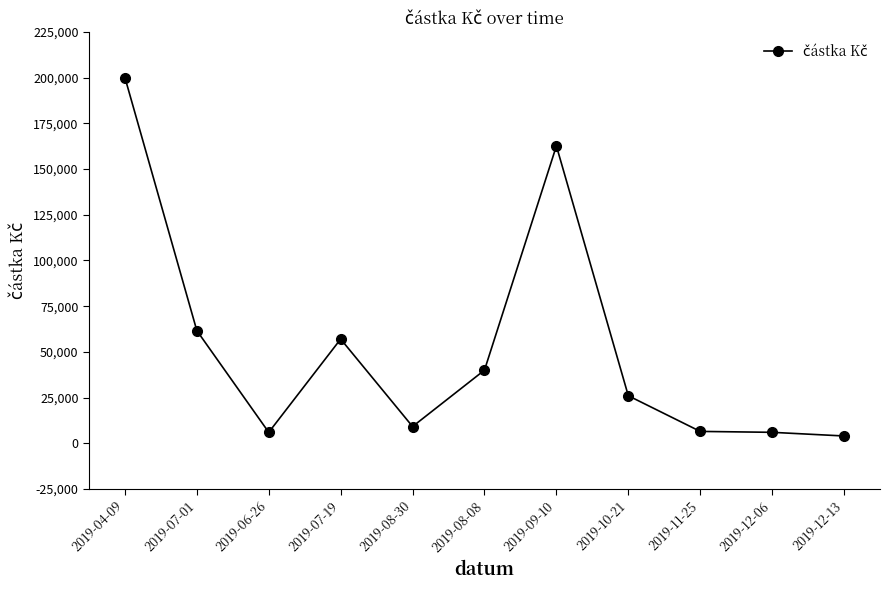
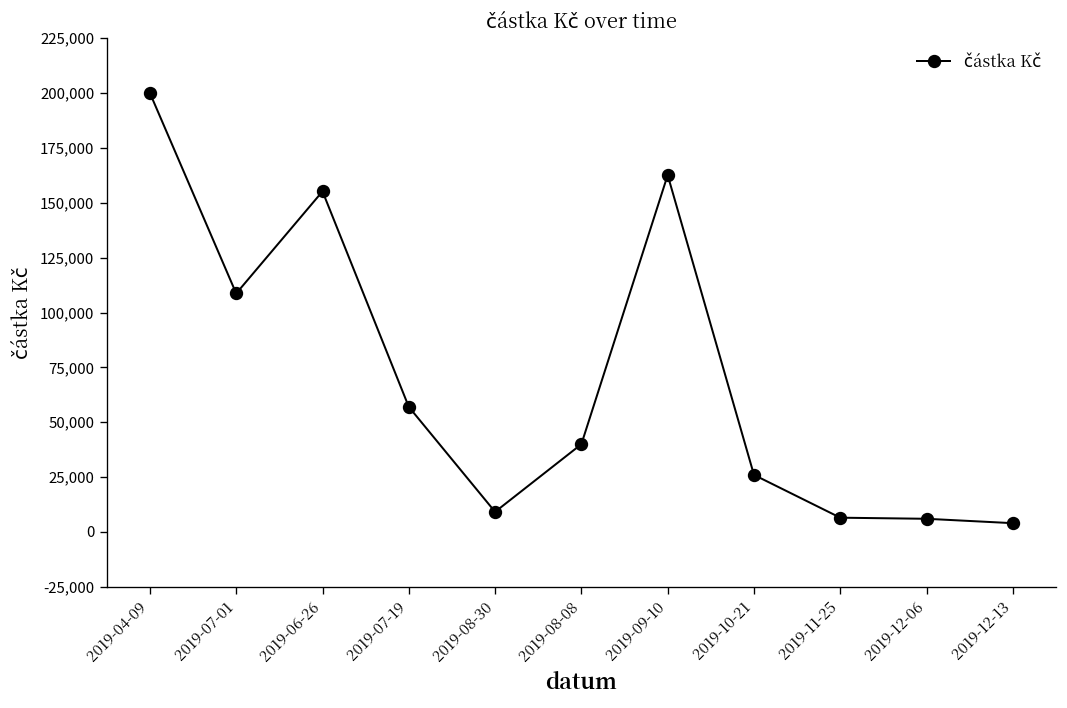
2019-07-01: 62,000 -> 109,000
2019-06-26: 6,000 -> 155,000
